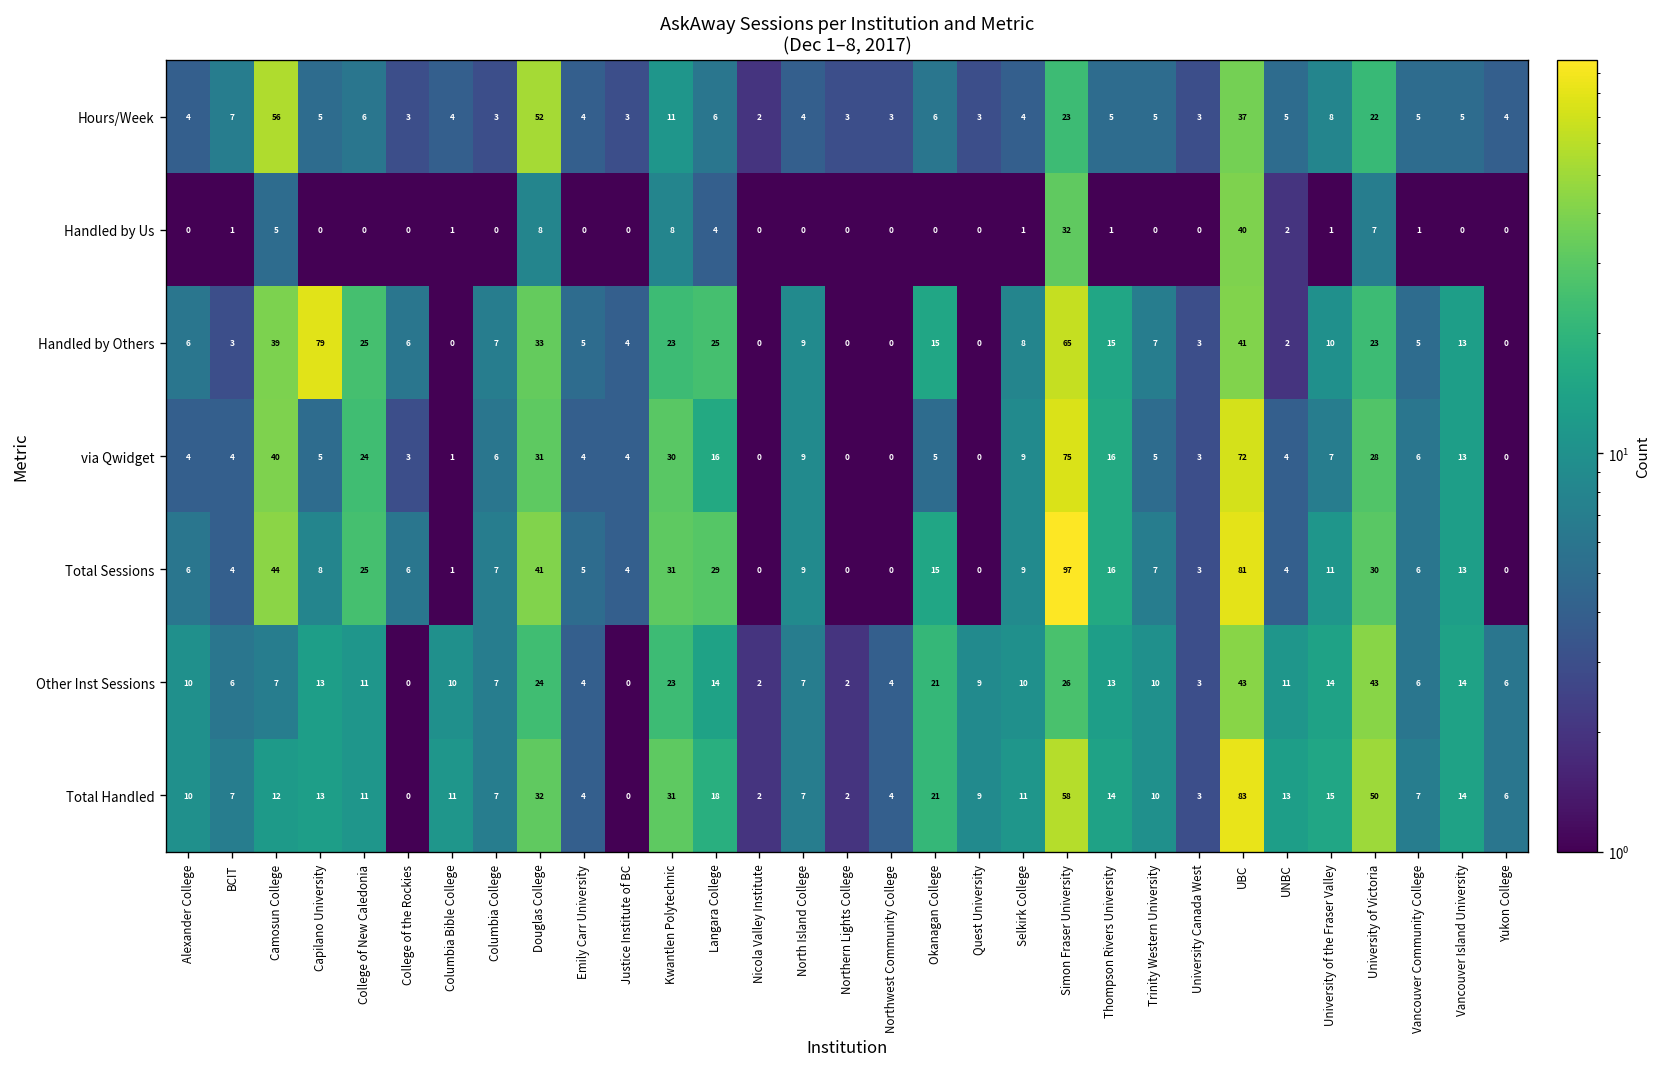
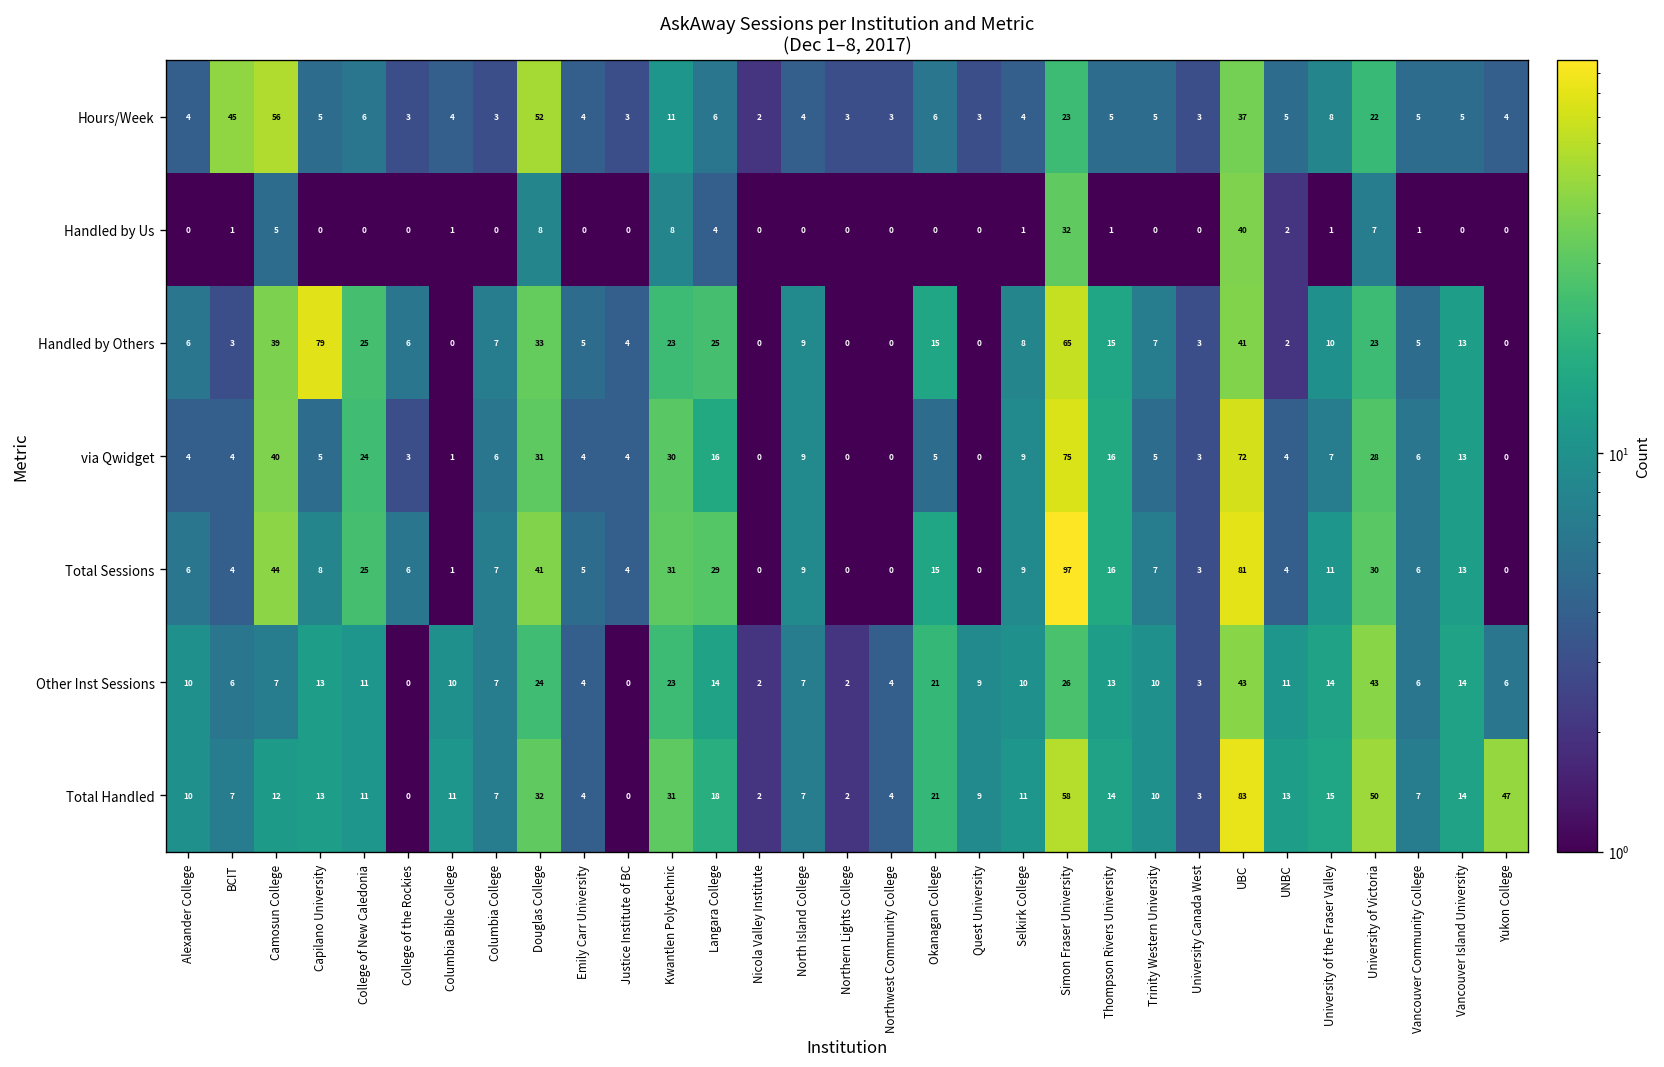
Hours/Week, BCIT: 7 -> 45
Total Handled, Yukon College: 6 -> 47
